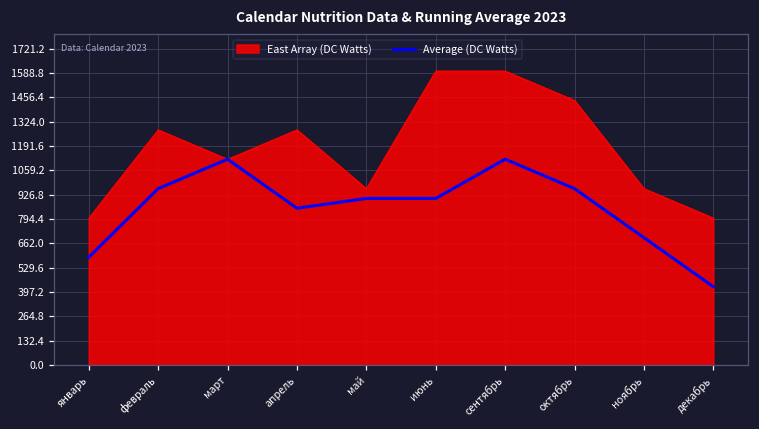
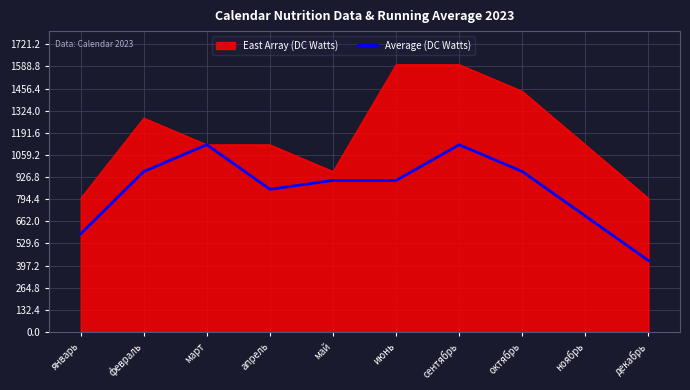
East Array (DC Watts), апрель: 1280 -> 1120
East Array (DC Watts), ноябрь: 960 -> 1120
